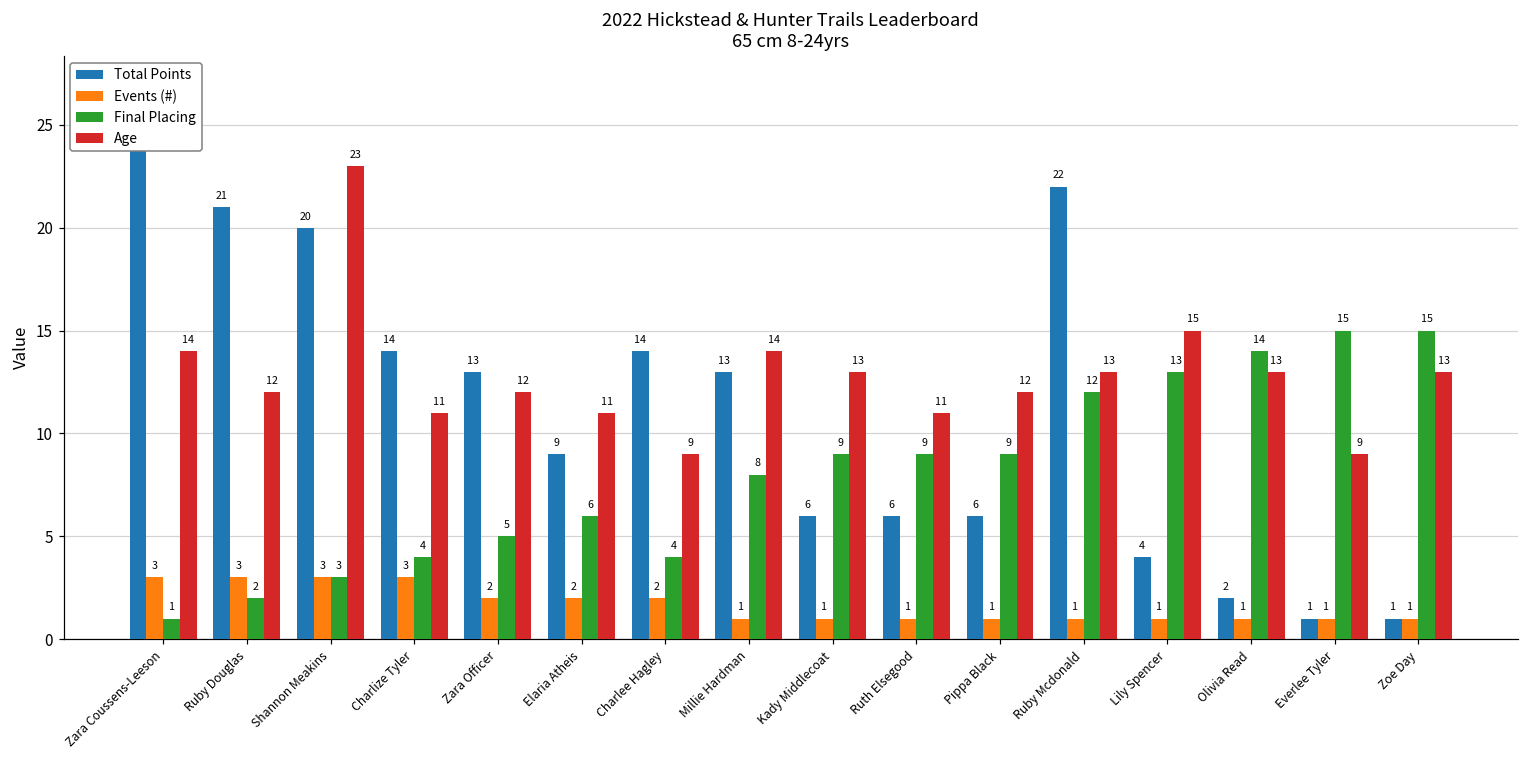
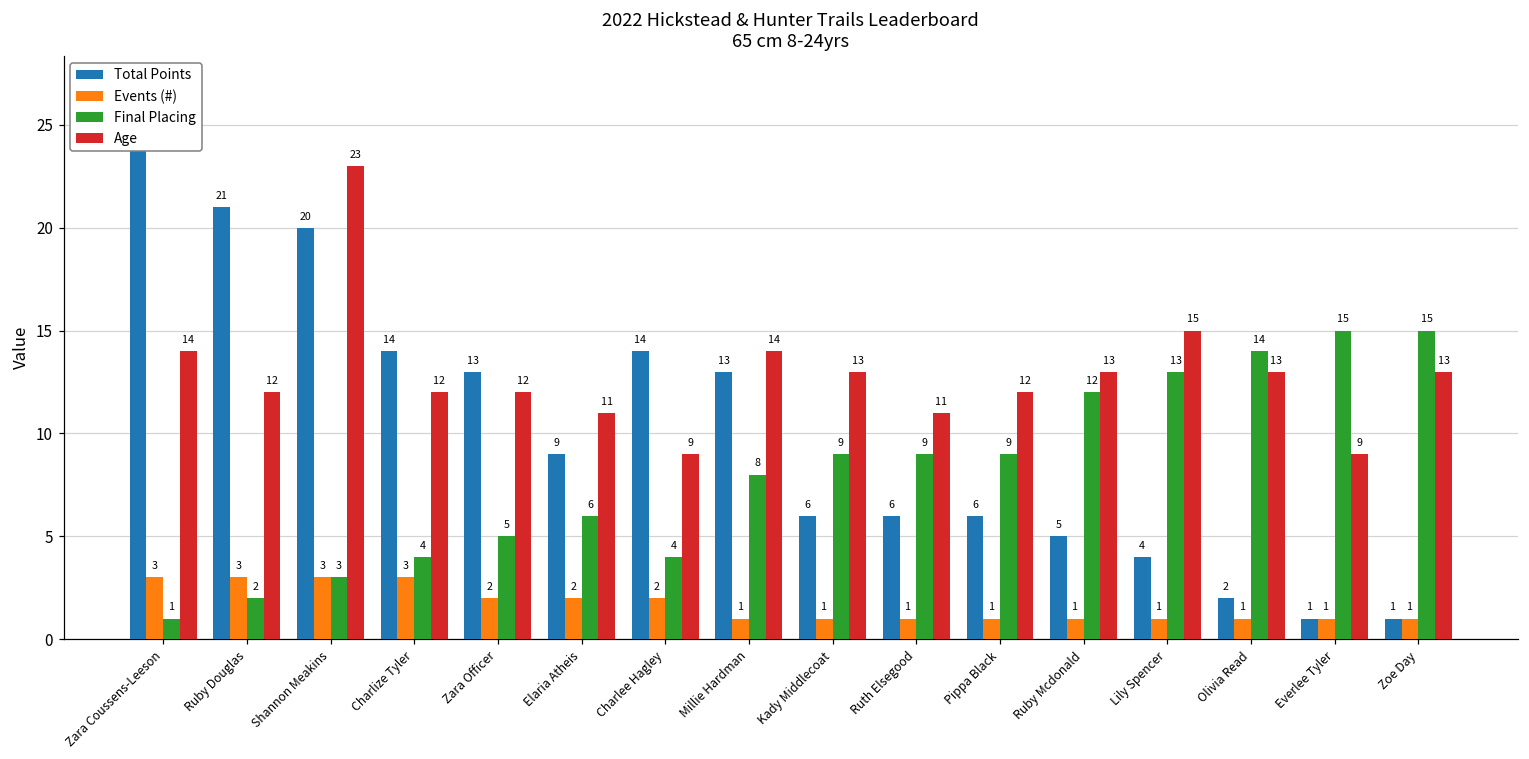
Age, Charlize Tyler: 11 -> 12
Total Points, Ruby Mcdonald: 22 -> 5
